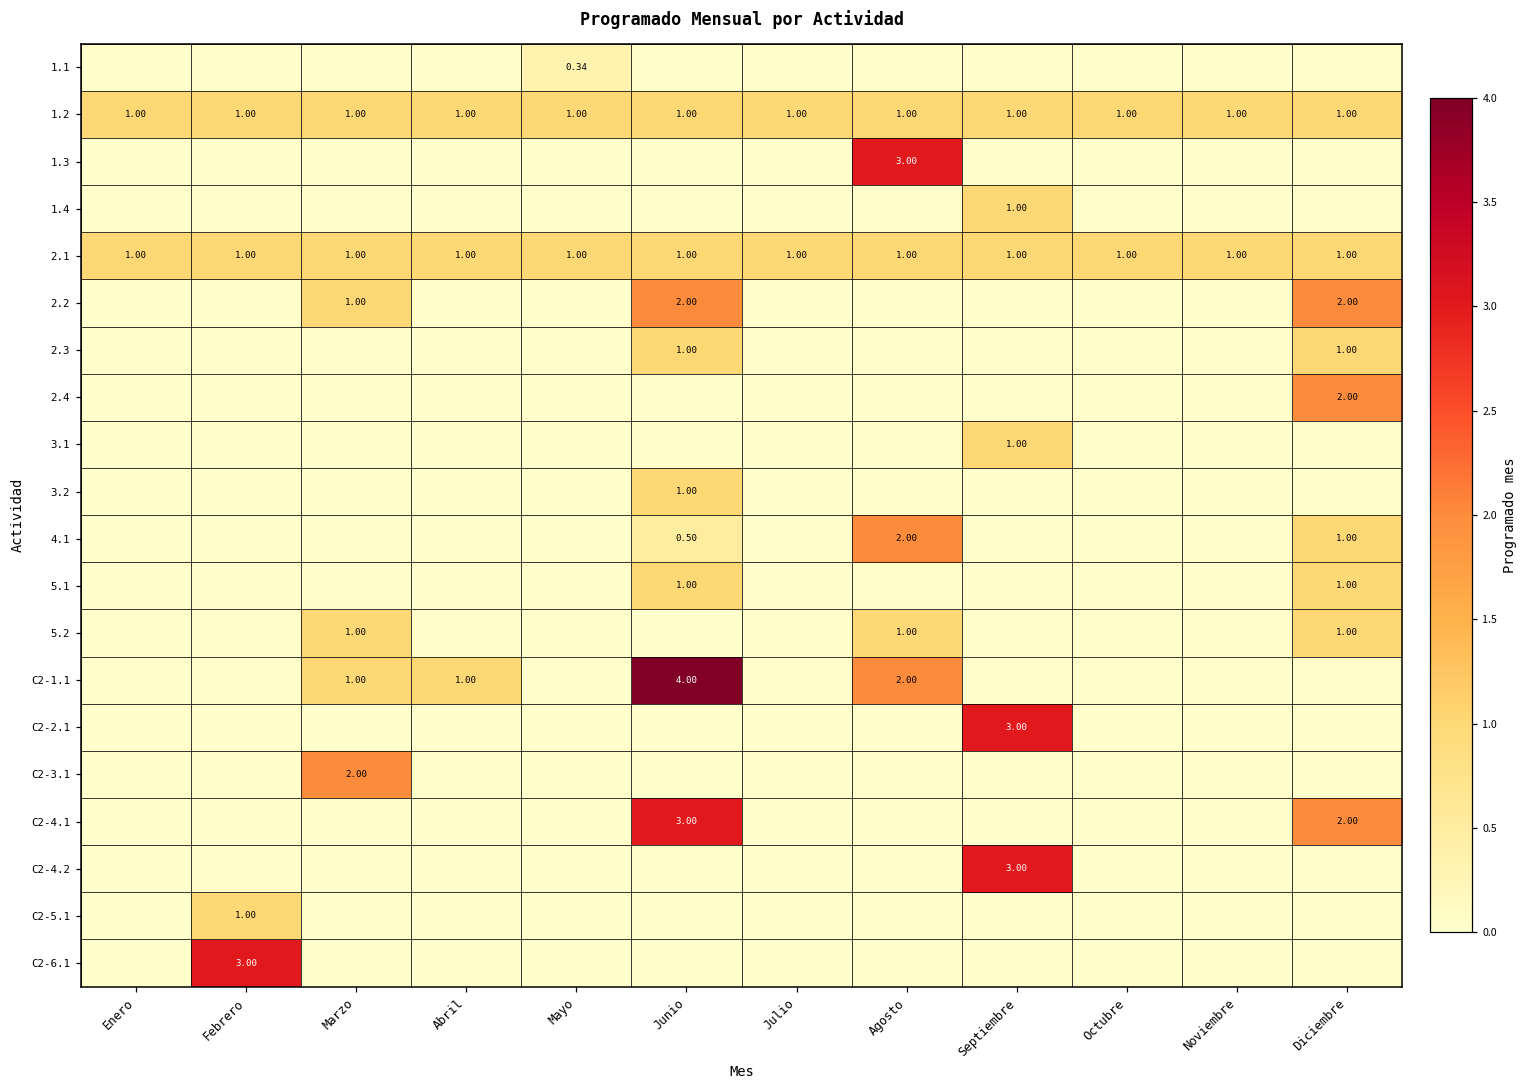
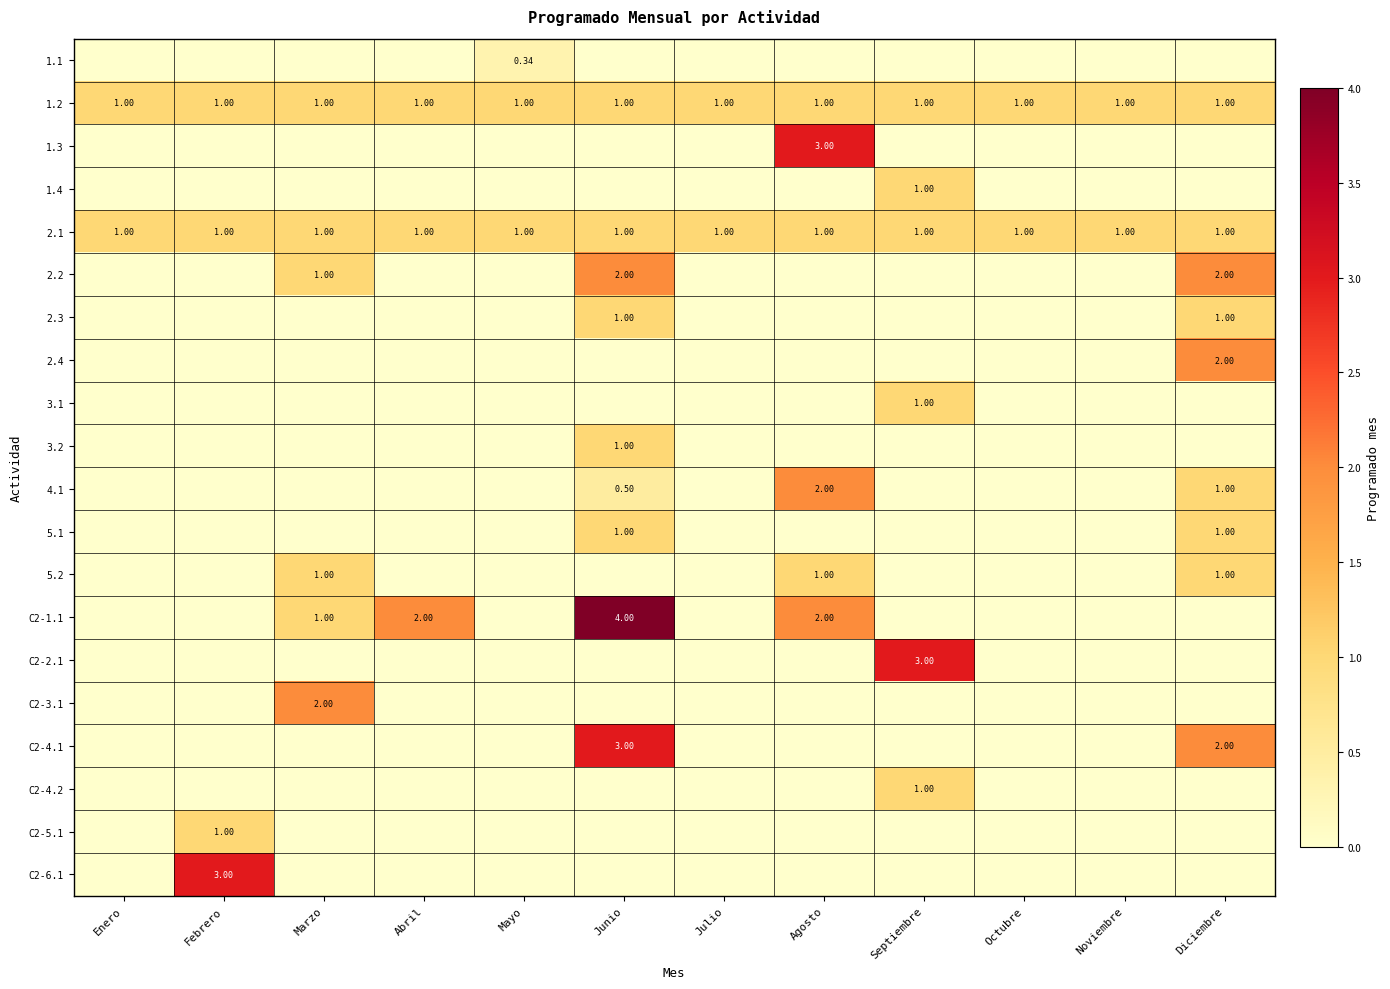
C2-1.1, Abril: 1.00 -> 2.00
C2-4.2, Septiembre: 3.00 -> 1.00
